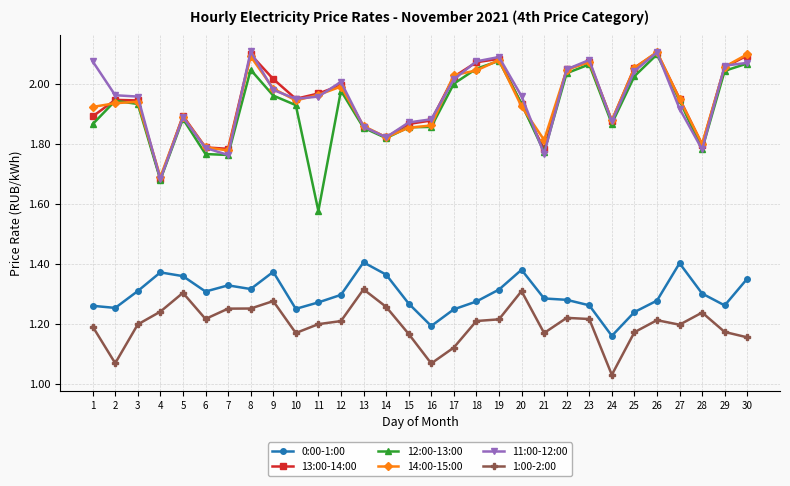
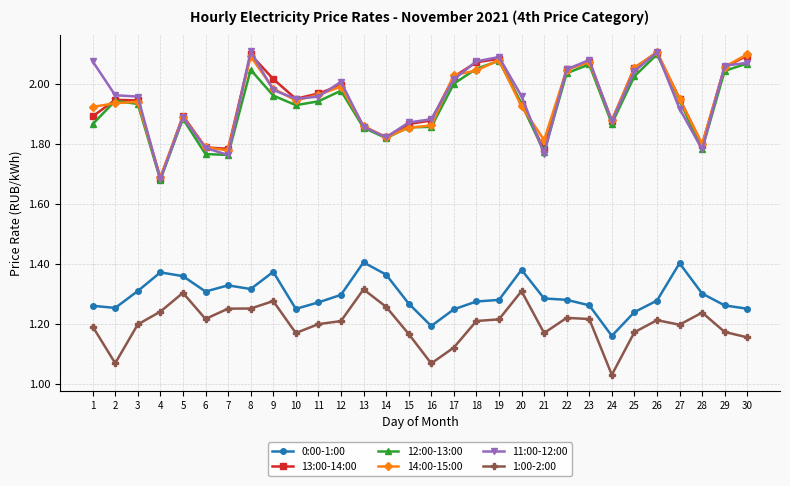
12:00-13:00, 11: 1.58 -> 1.94
0:00-1:00, 19: 1.31 -> 1.28
0:00-1:00, 30: 1.35 -> 1.25
